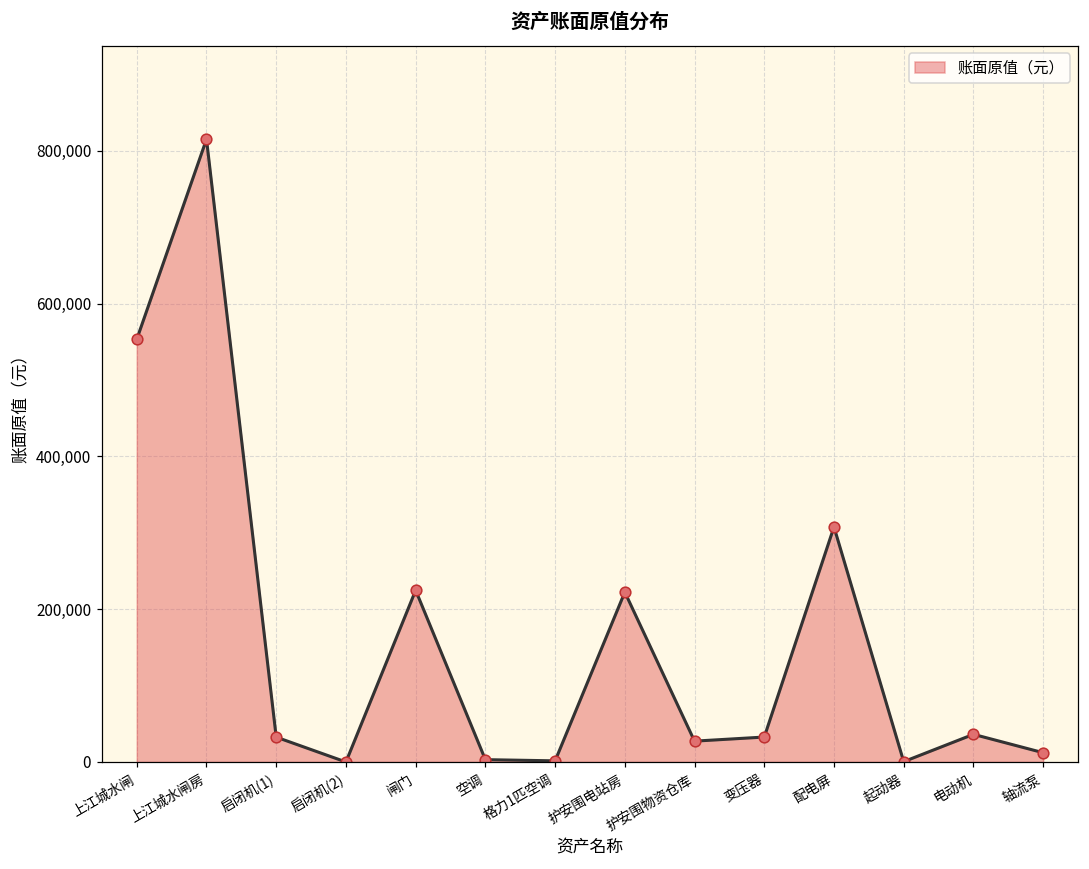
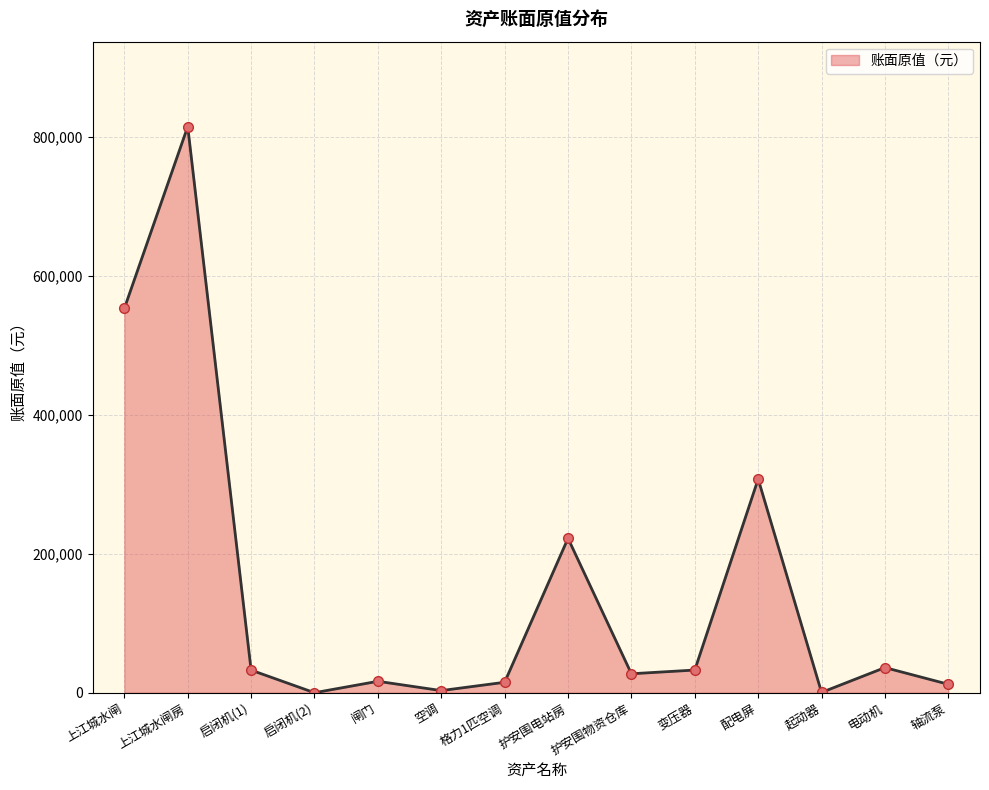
闸门: 220,000 -> 20,000
格力1匹空调: 0 -> 20,000
